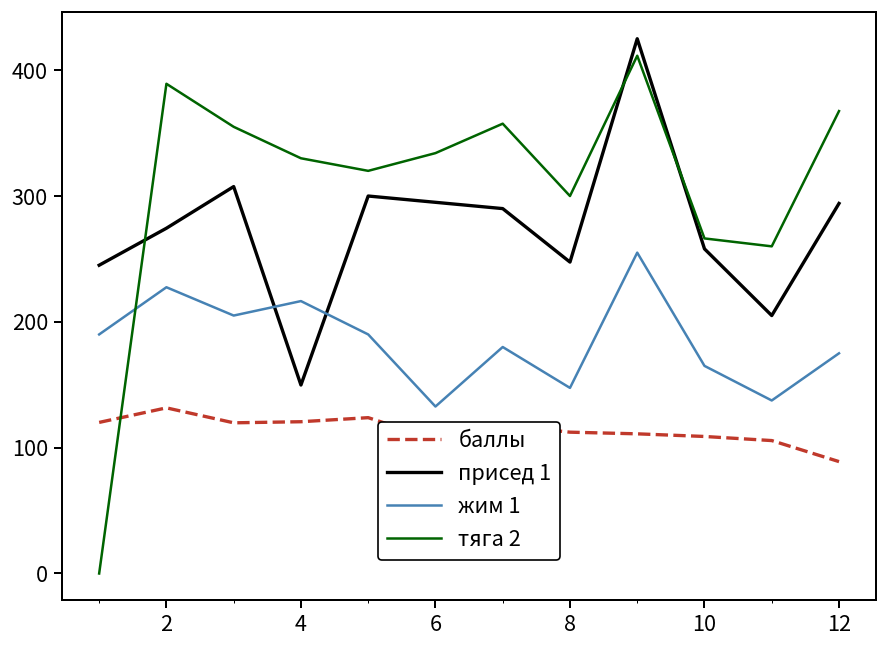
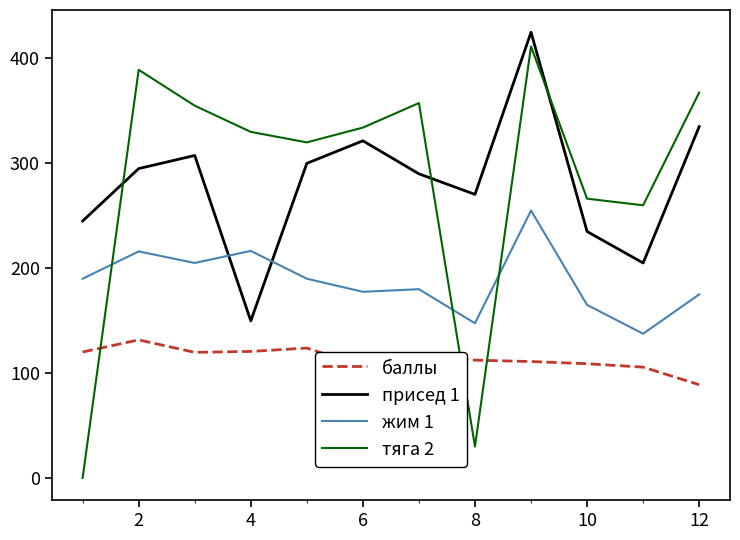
присед 1, 2: 274 -> 295
жим 1, 2: 228 -> 216
присед 1, 6: 295 -> 322
жим 1, 6: 133 -> 178
присед 1, 8: 248 -> 270
тяга 2, 8: 300 -> 30
присед 1, 10: 258 -> 235
присед 1, 12: 294 -> 335
